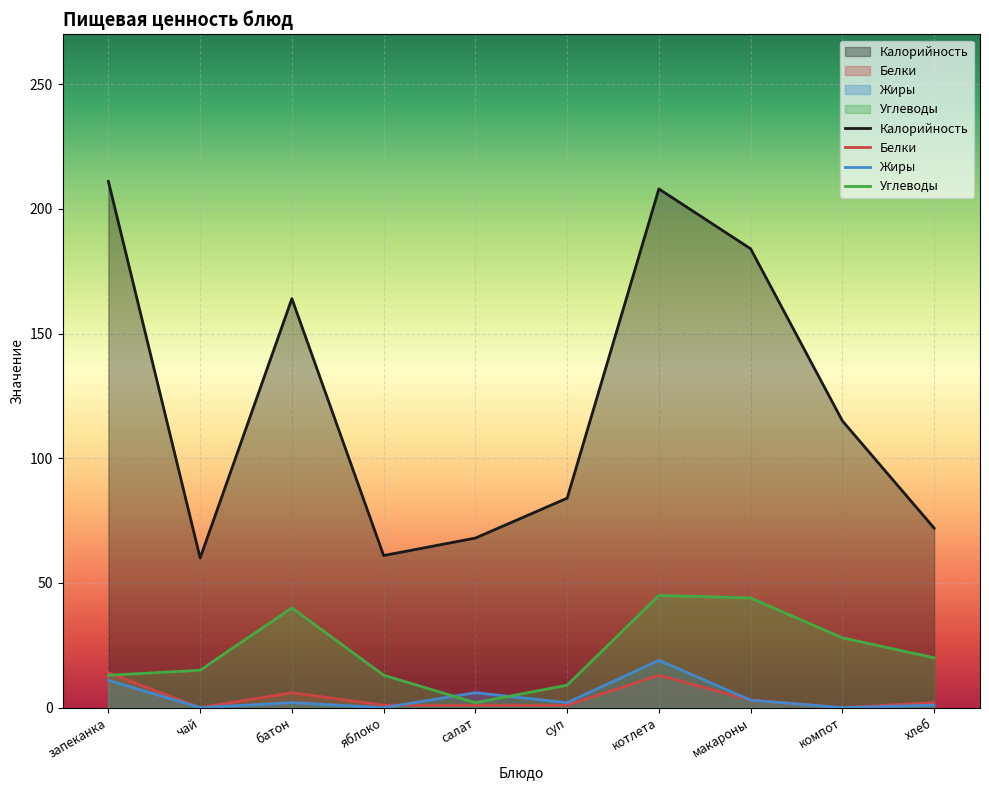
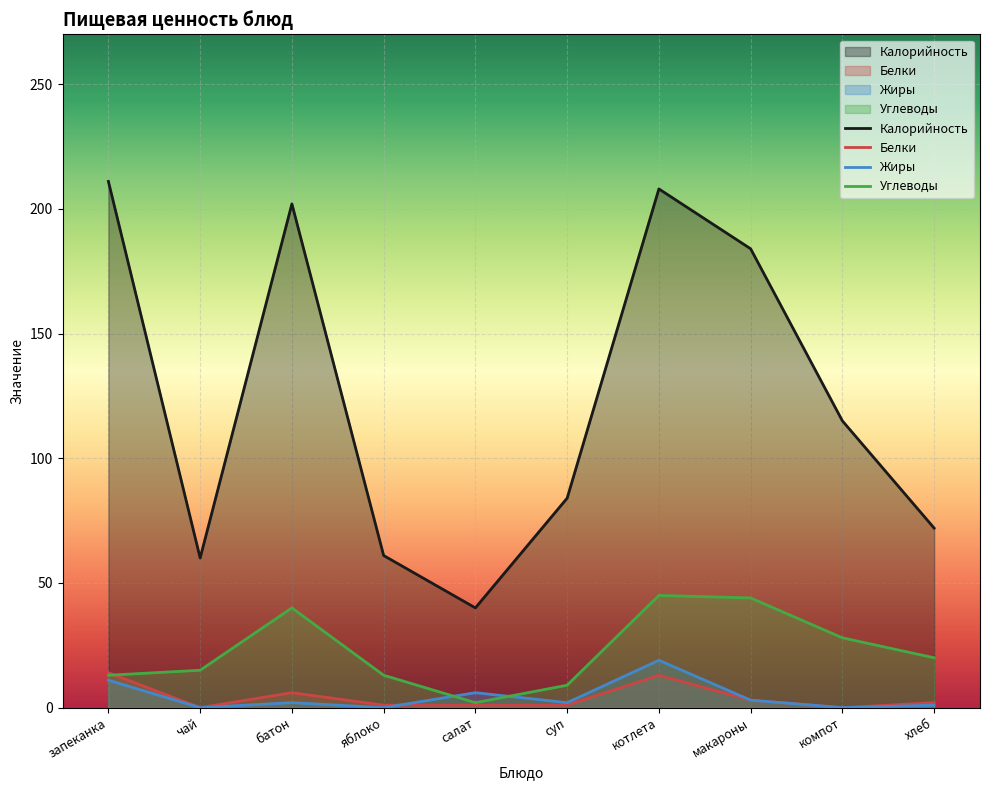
Калорийность, батон: 164 -> 202
Калорийность, салат: 68 -> 40
